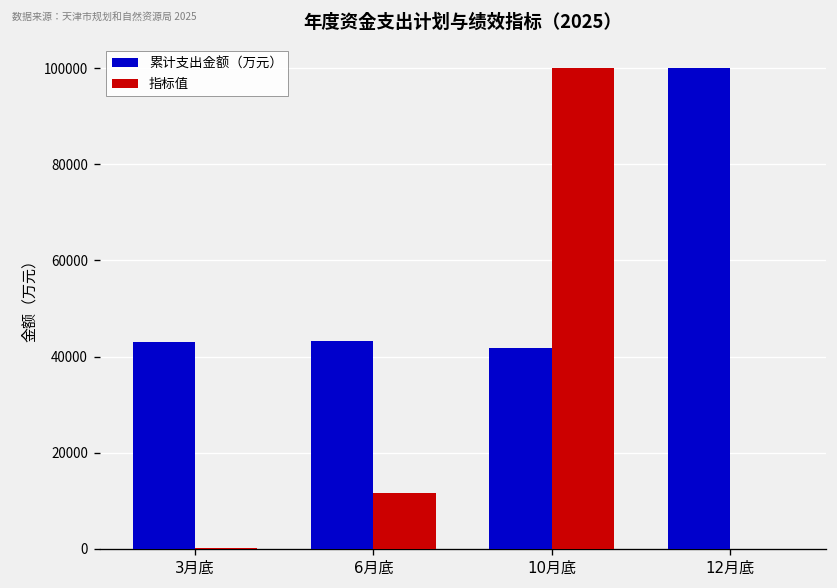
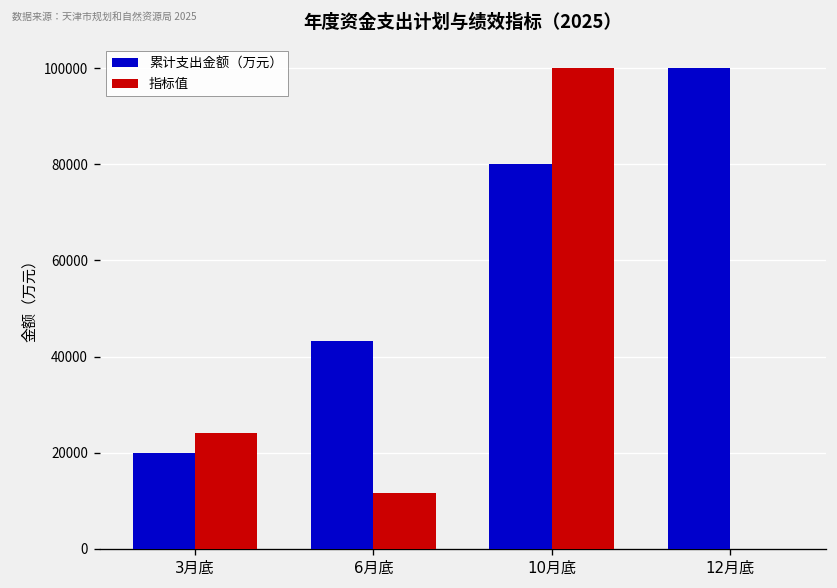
累计支出金额（万元）, 3月底: 43000 -> 20000
指标值, 3月底: 0 -> 24000
累计支出金额（万元）, 10月底: 42000 -> 80000
